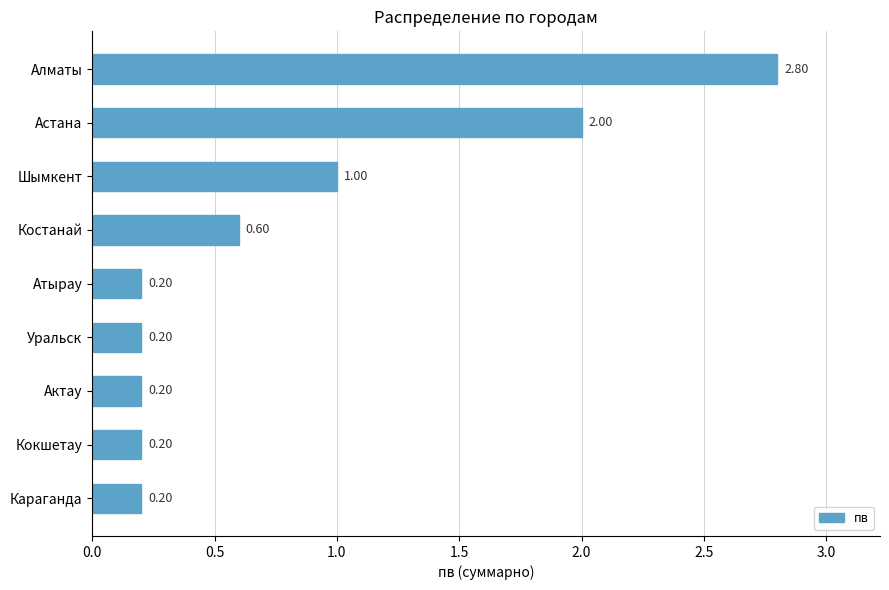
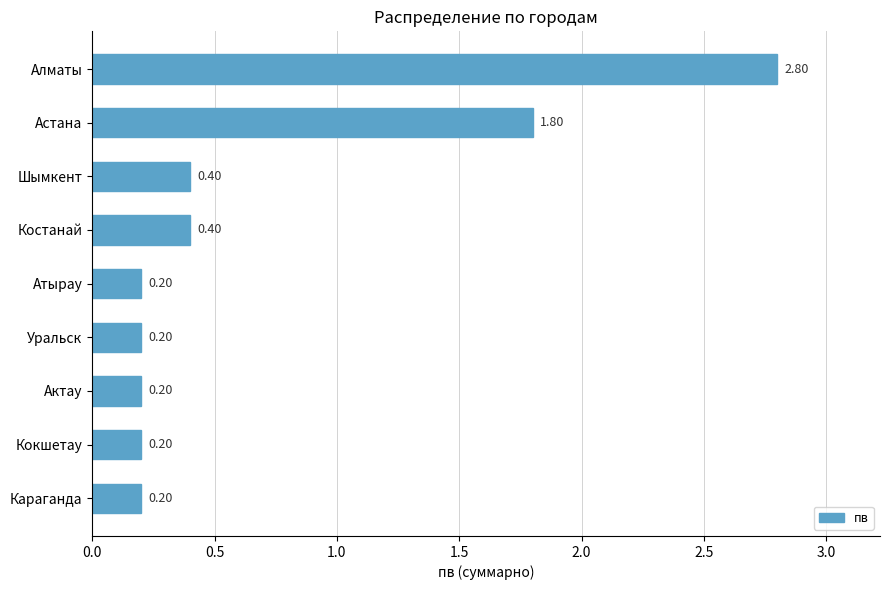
Астана: 2.00 -> 1.80
Шымкент: 1.00 -> 0.40
Костанай: 0.60 -> 0.40
